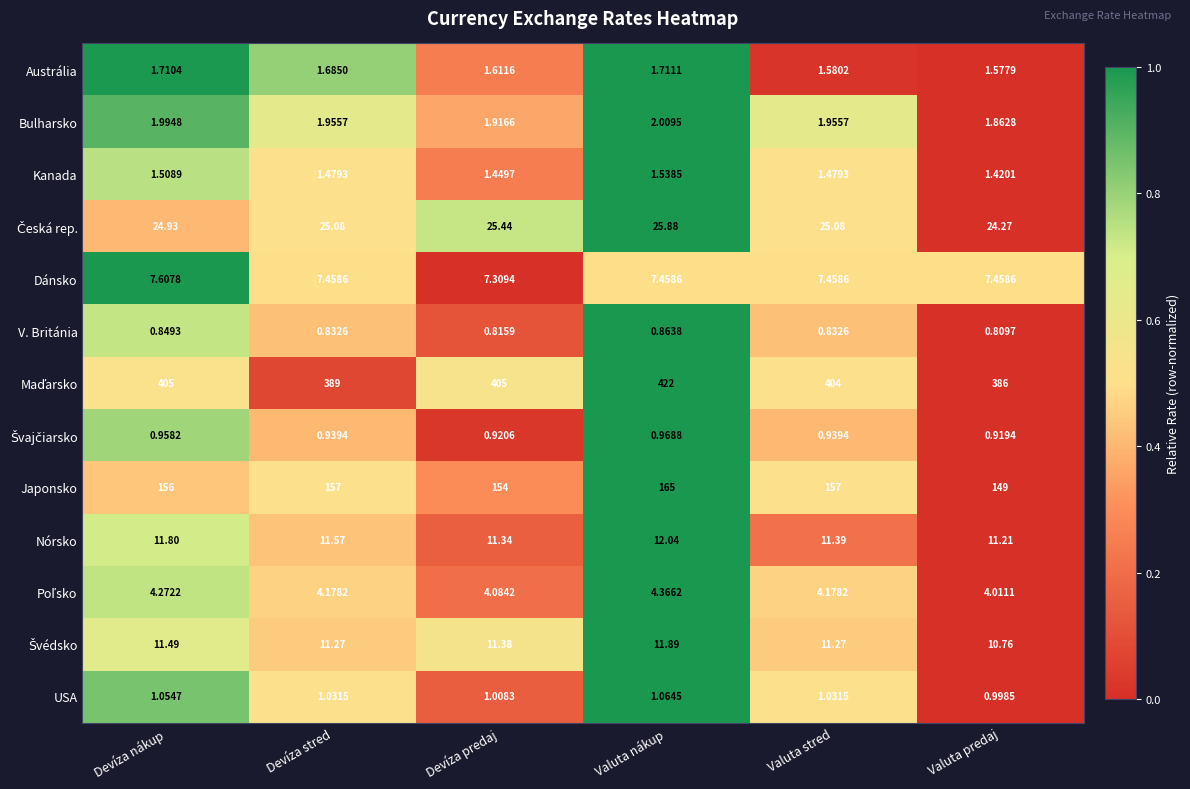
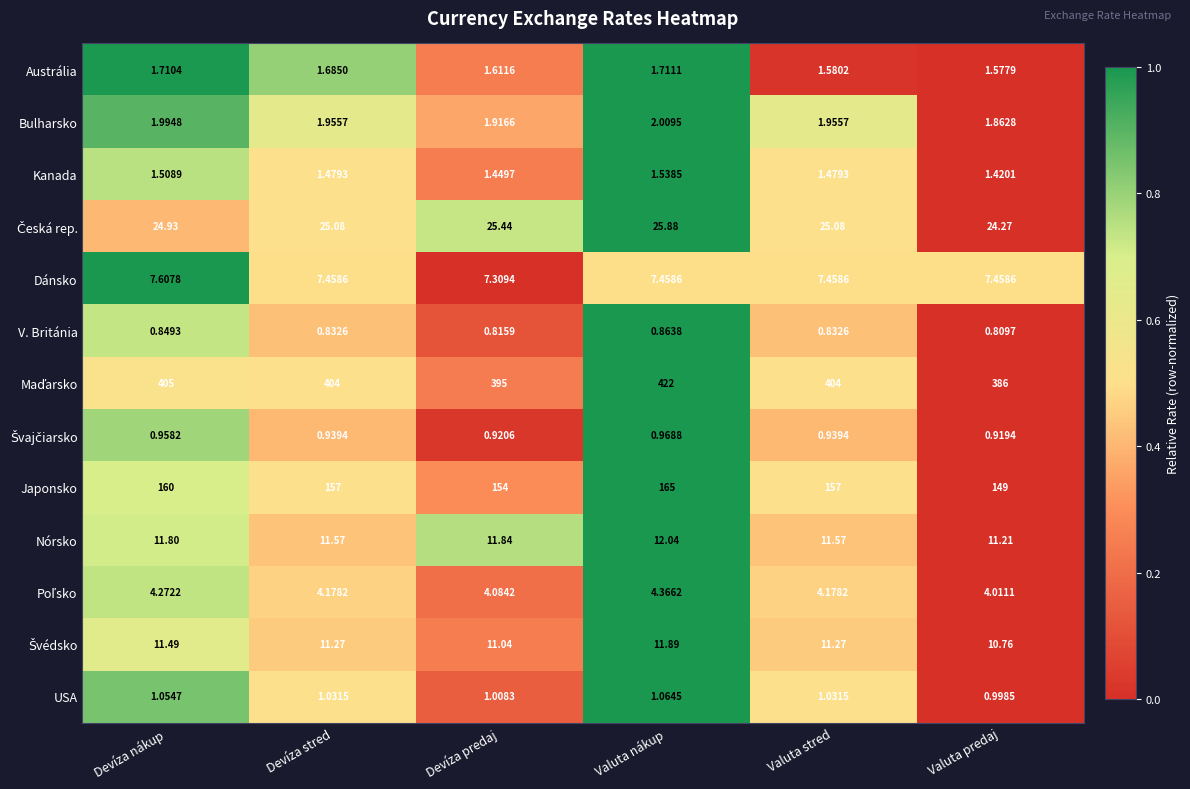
Maďarsko, Devíza stred: 389 -> 404
Maďarsko, Devíza predaj: 405 -> 395
Japonsko, Devíza nákup: 156 -> 160
Nórsko, Devíza predaj: 11.34 -> 11.84
Nórsko, Valuta stred: 11.39 -> 11.57
Švédsko, Devíza predaj: 11.38 -> 11.04
